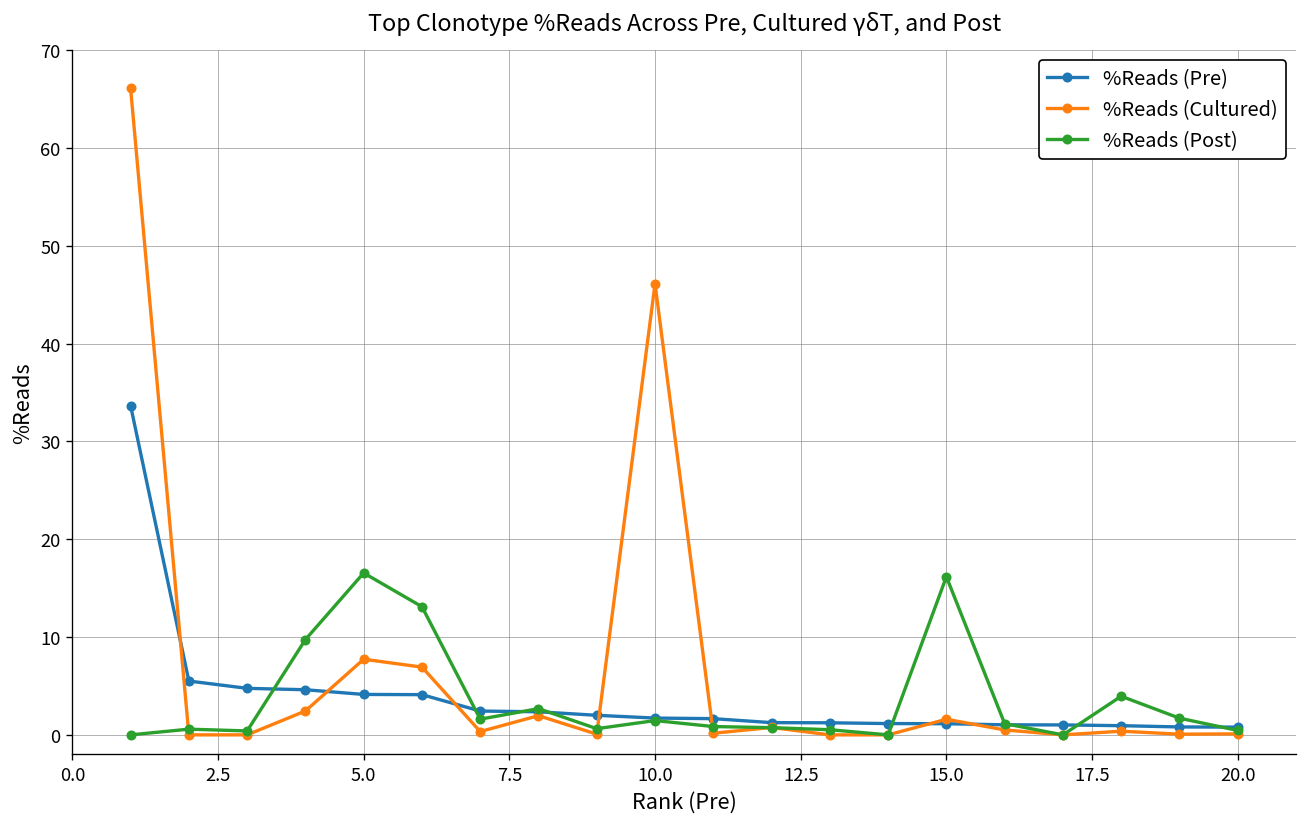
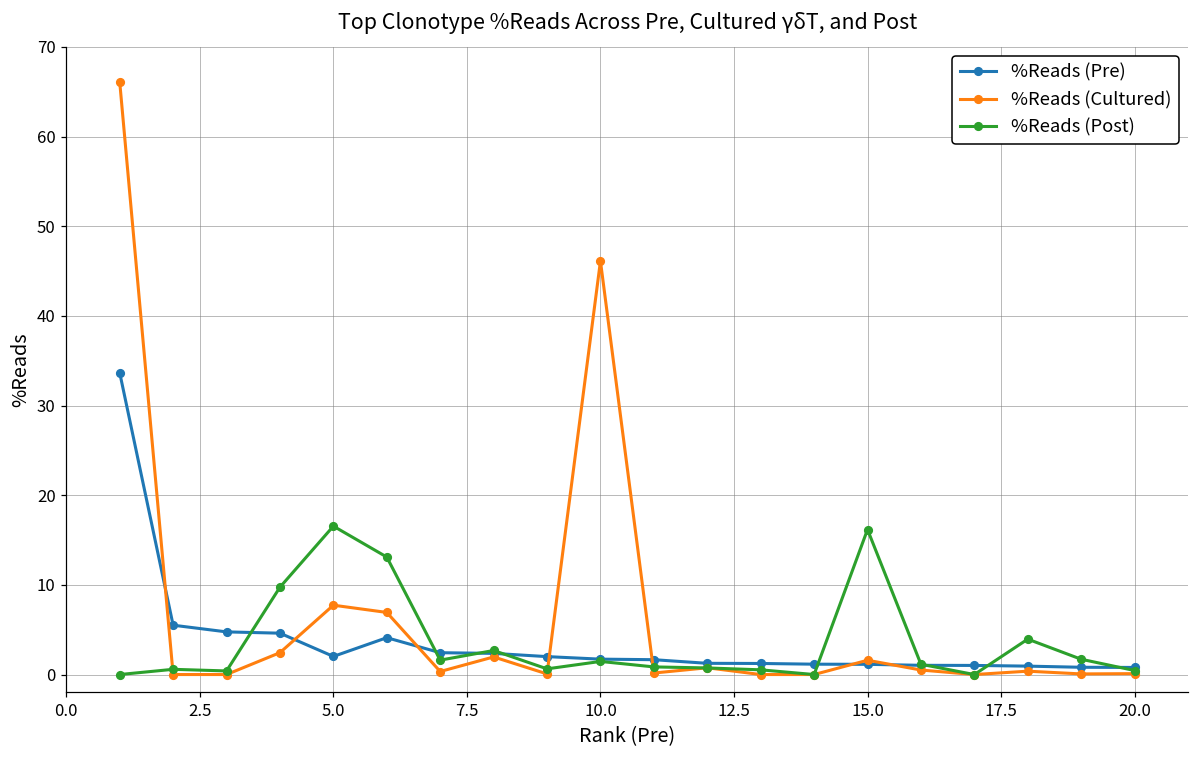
%Reads (Pre), 5.0: 4 -> 2
